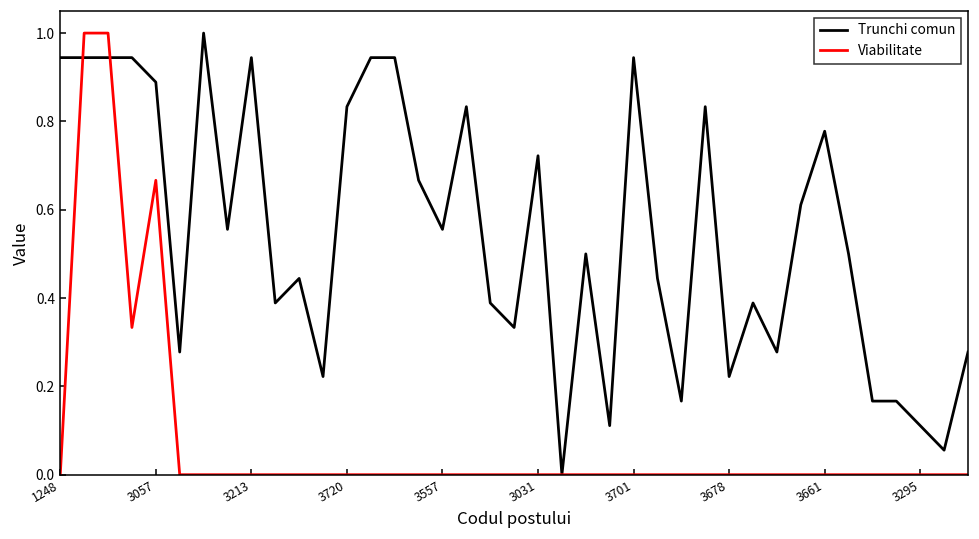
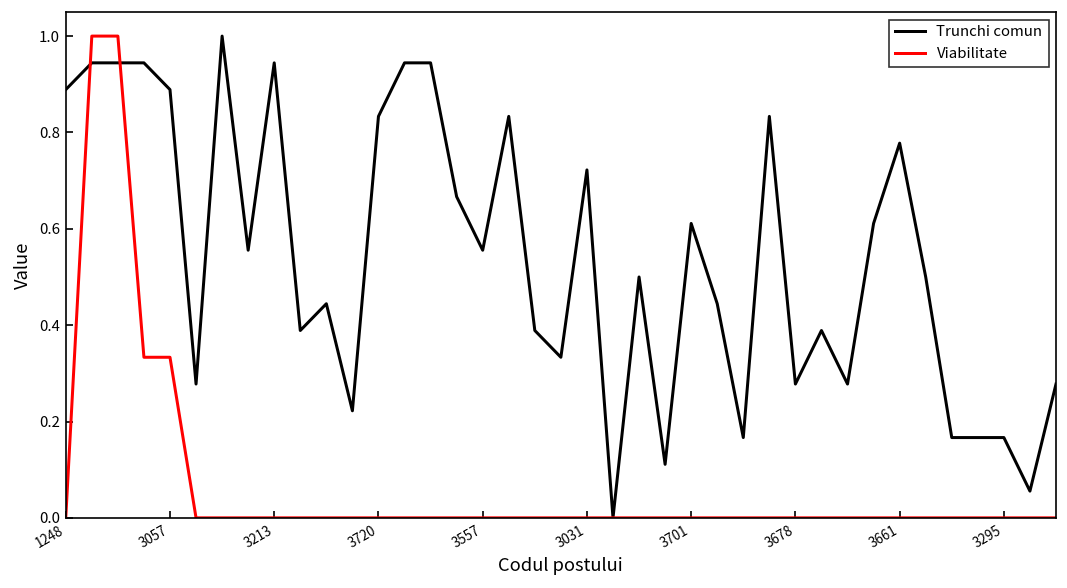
Trunchi comun, 1248: 0.94 -> 0.89
Viabilitate, 3057: 0.67 -> 0.33
Trunchi comun, 3701: 0.94 -> 0.61
Trunchi comun, 3678: 0.22 -> 0.28
Trunchi comun, 3295: 0.11 -> 0.17
